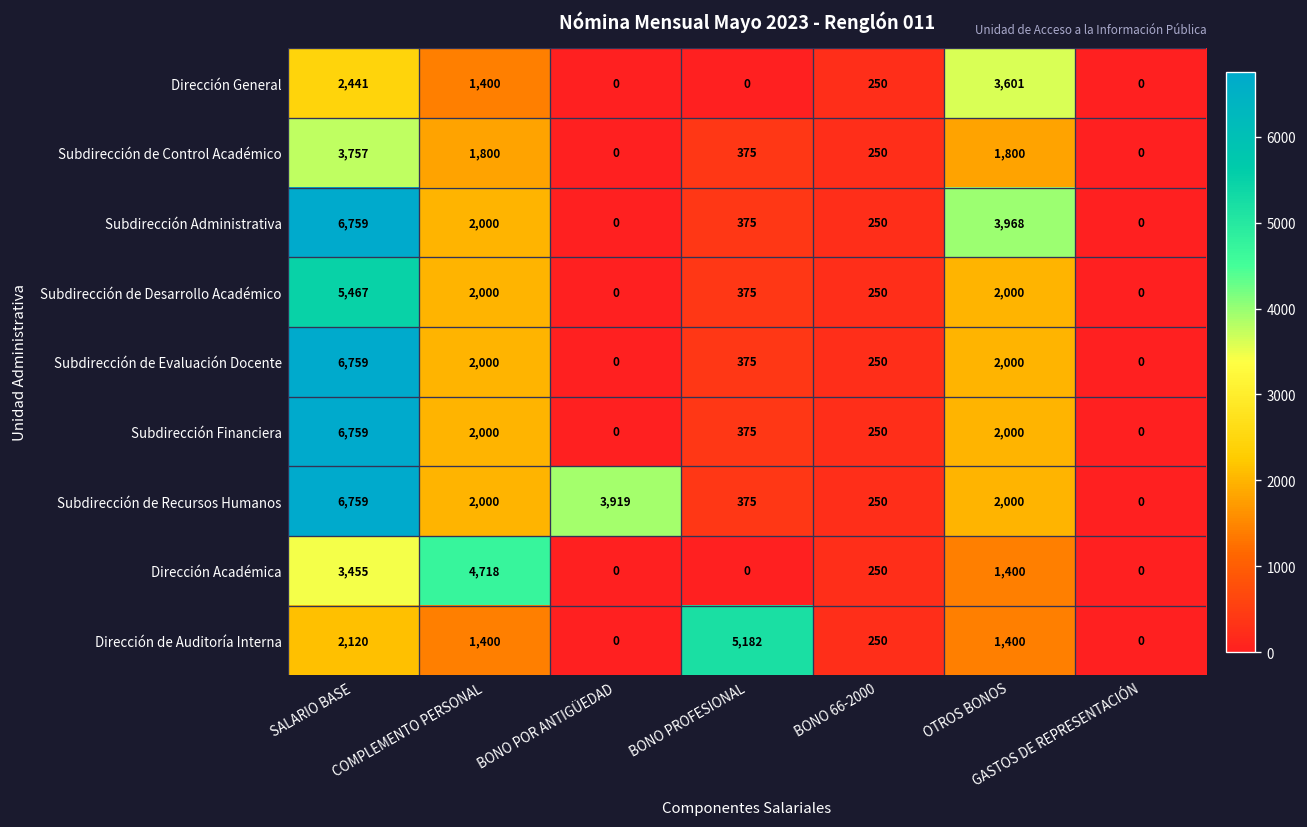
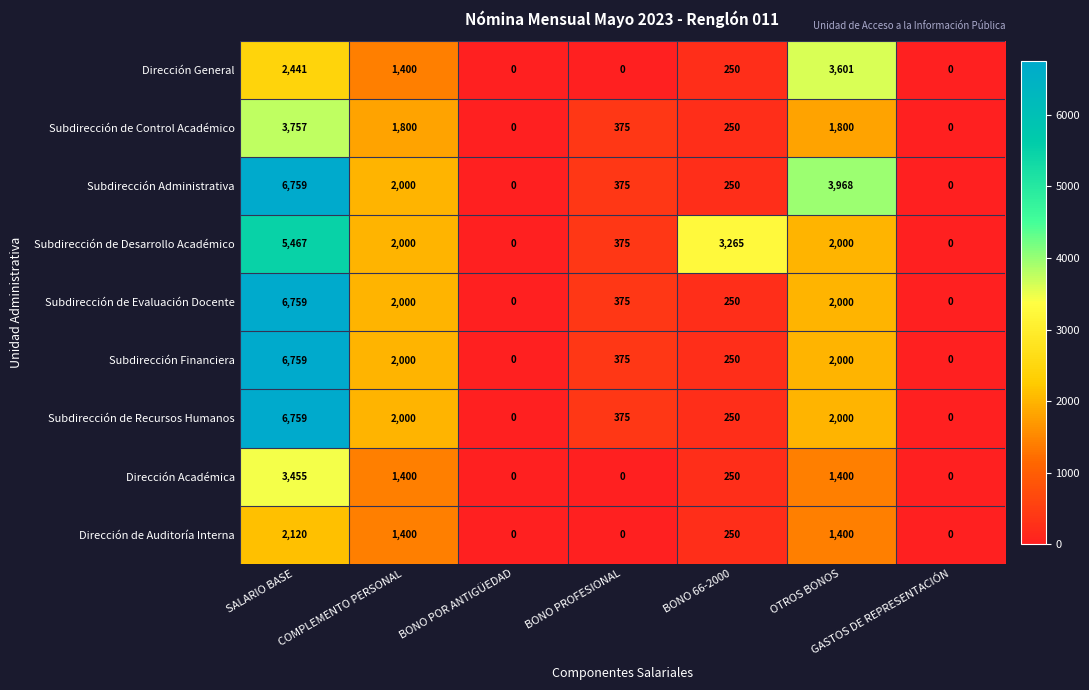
Subdirección de Desarrollo Académico, BONO 66-2000: 250 -> 3,265
Subdirección de Recursos Humanos, BONO POR ANTIGÜEDAD: 3,919 -> 0
Dirección Académica, COMPLEMENTO PERSONAL: 4,718 -> 1,400
Dirección de Auditoría Interna, BONO PROFESIONAL: 5,182 -> 0
